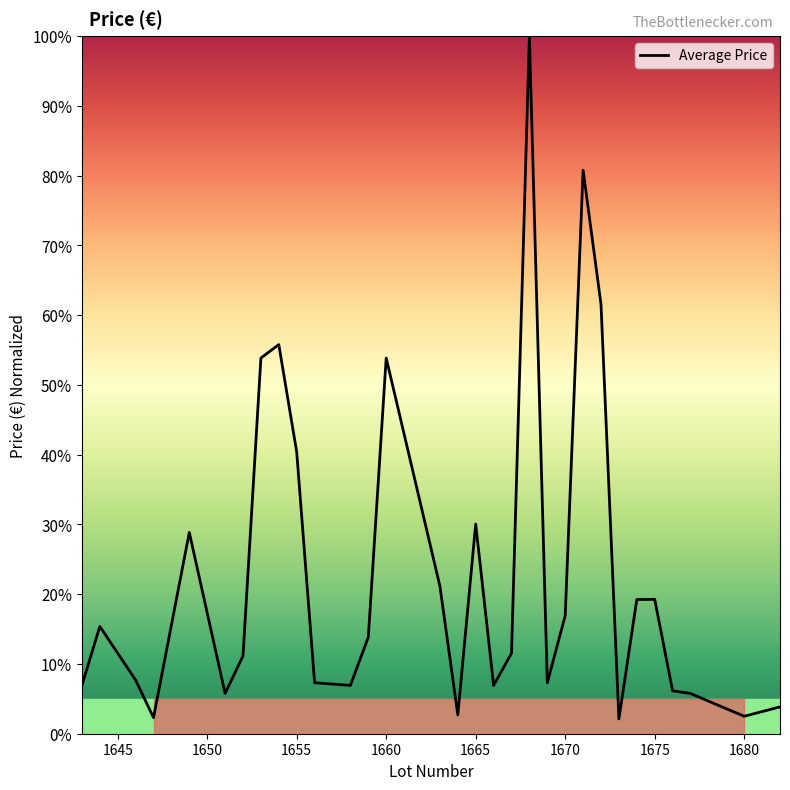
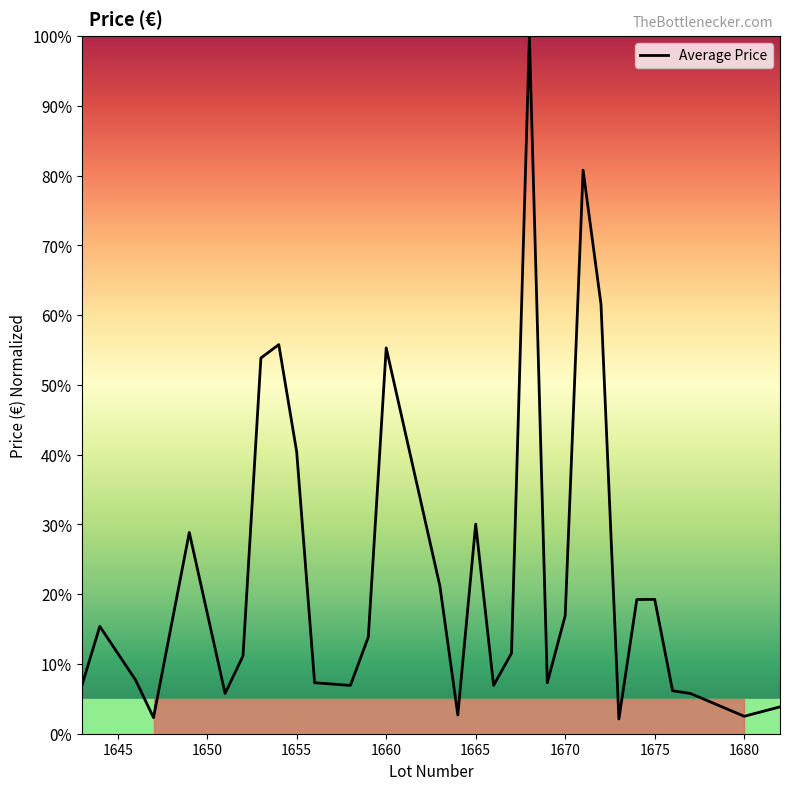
1660: 54% -> 55%
